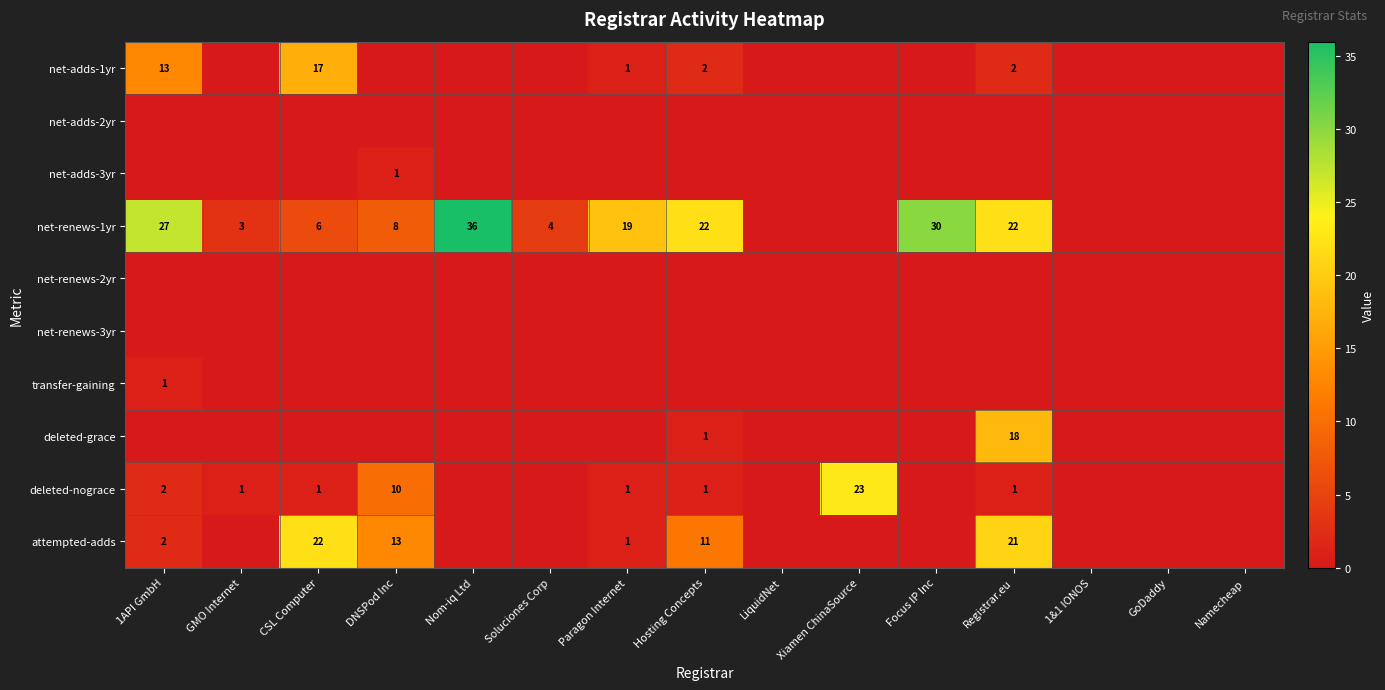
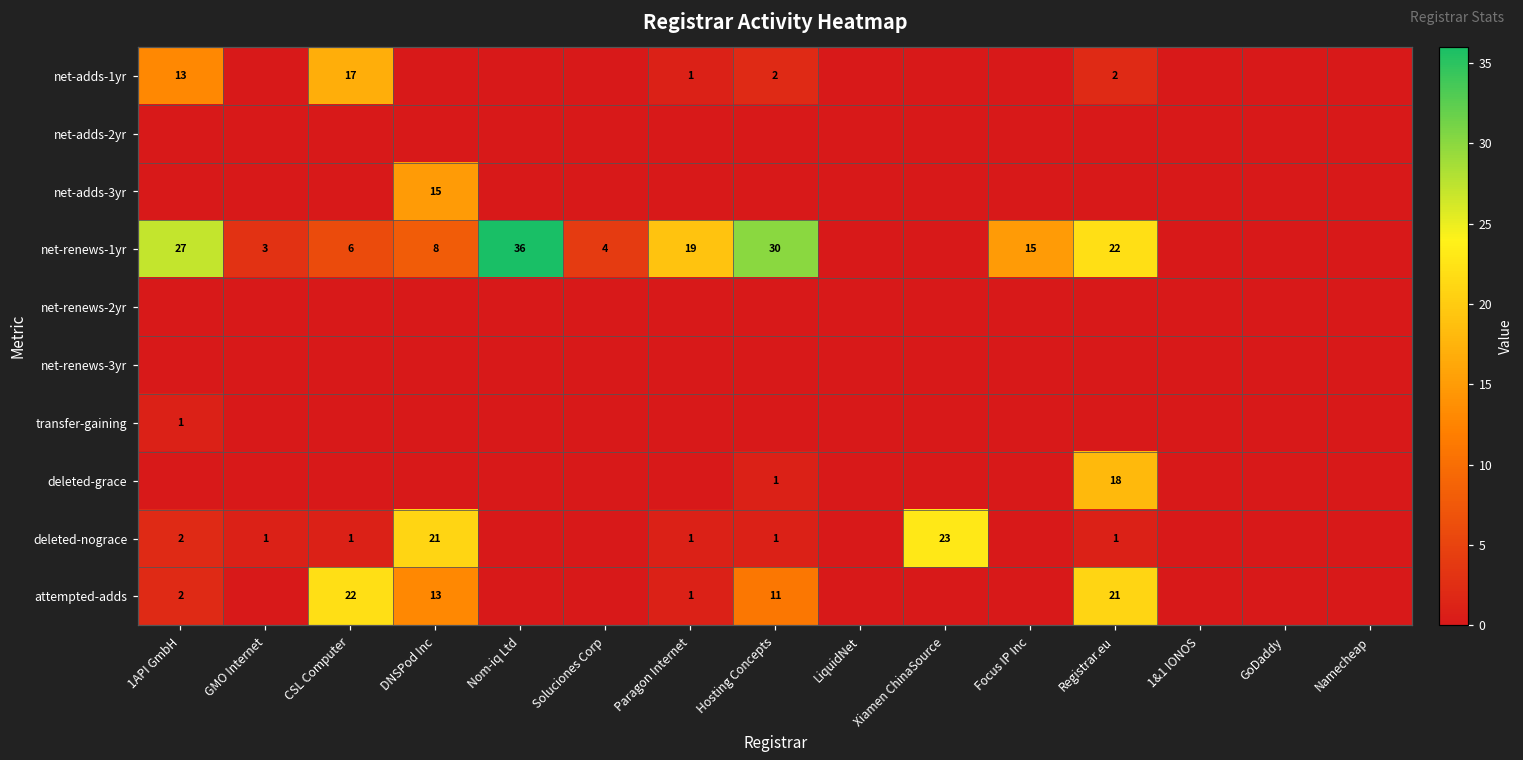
net-adds-3yr, DNSPod Inc: 1 -> 15
net-renews-1yr, Hosting Concepts: 22 -> 30
net-renews-1yr, Focus IP Inc: 30 -> 15
deleted-nograce, DNSPod Inc: 10 -> 21
